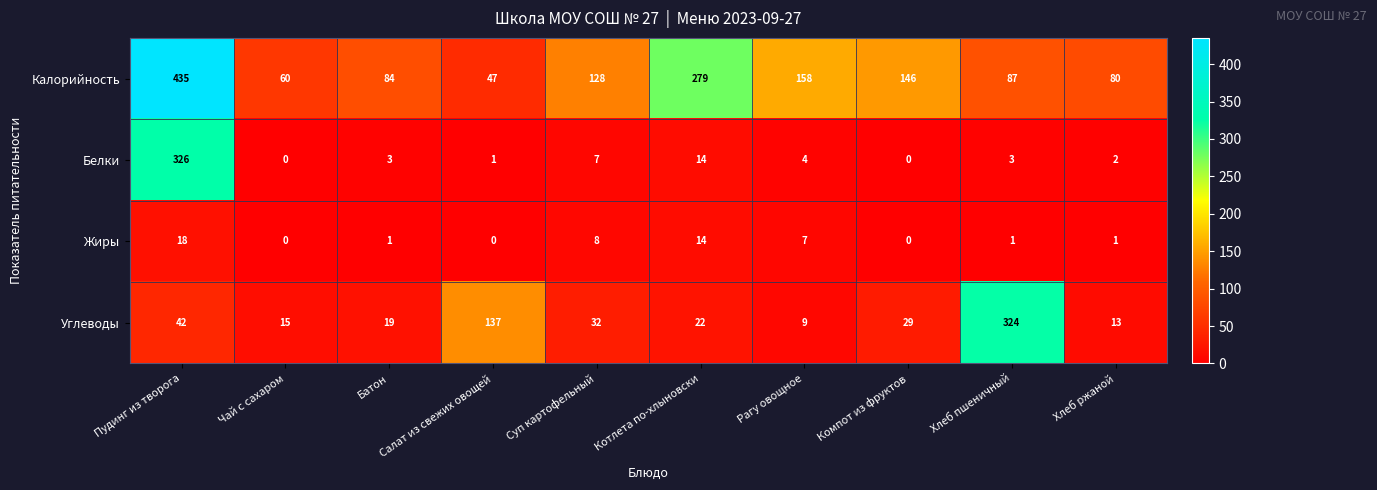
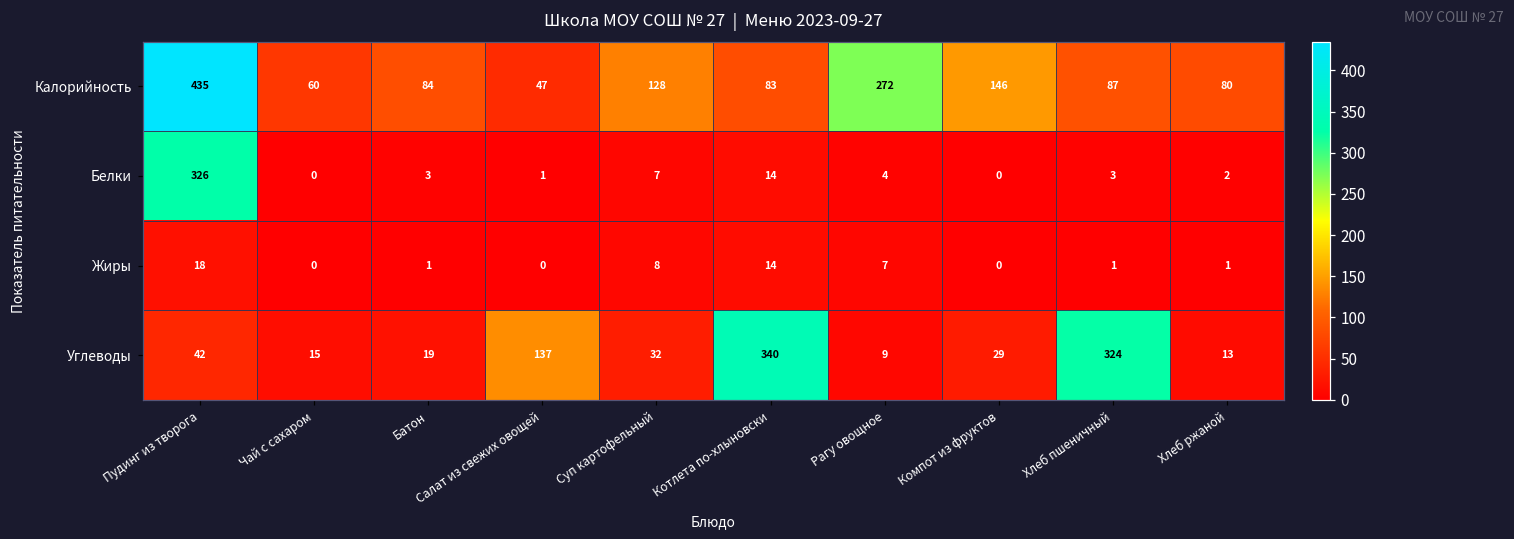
Калорийность, Котлета по-хлыновски: 279 -> 83
Калорийность, Рагу овощное: 158 -> 272
Углеводы, Котлета по-хлыновски: 22 -> 340
